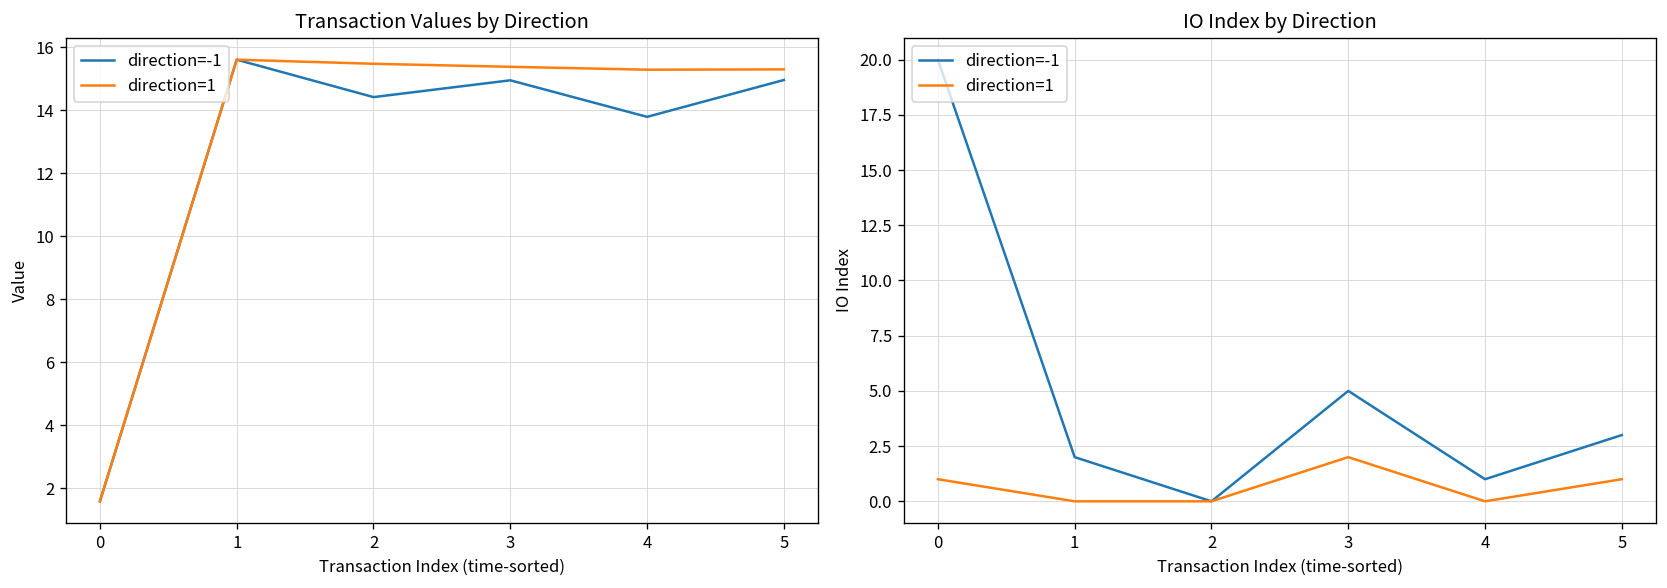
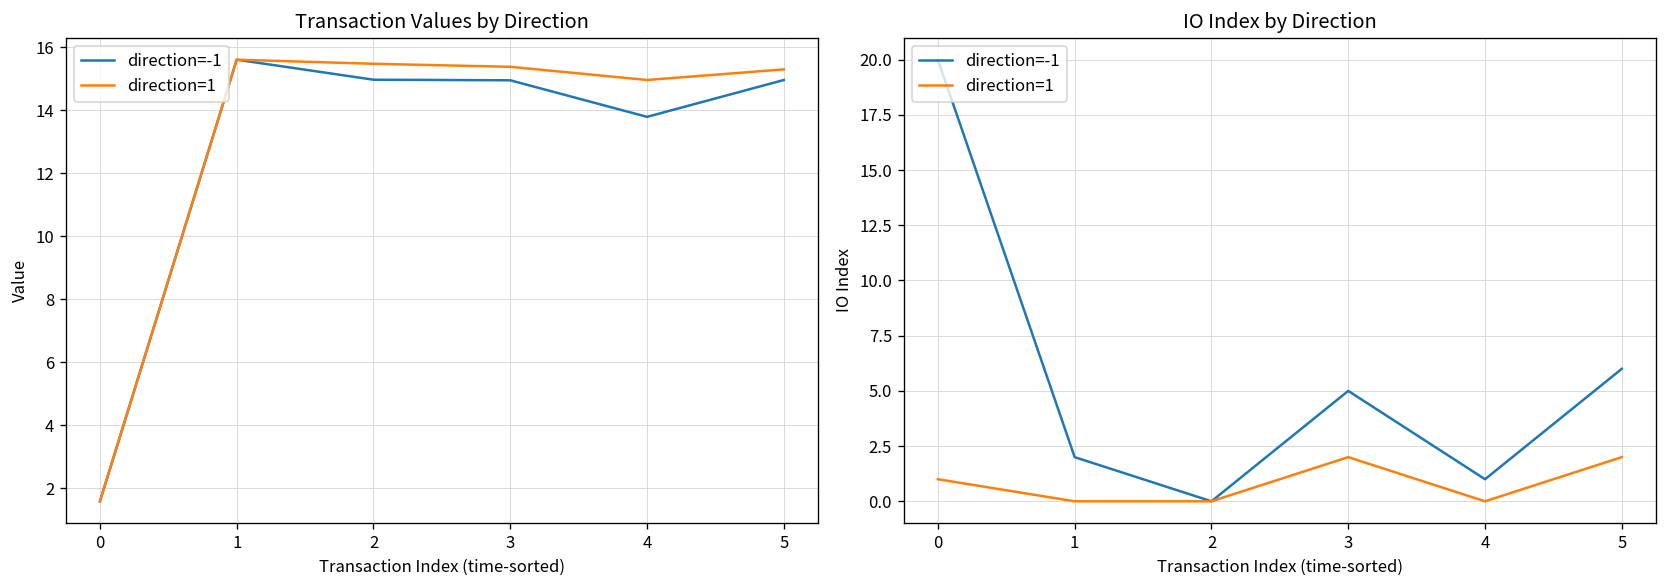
Transaction Values by Direction, direction=-1, 2: 14.4 -> 15.0
Transaction Values by Direction, direction=1, 4: 15.3 -> 15.0
IO Index by Direction, direction=-1, 5: 3 -> 6
IO Index by Direction, direction=1, 5: 1 -> 2
